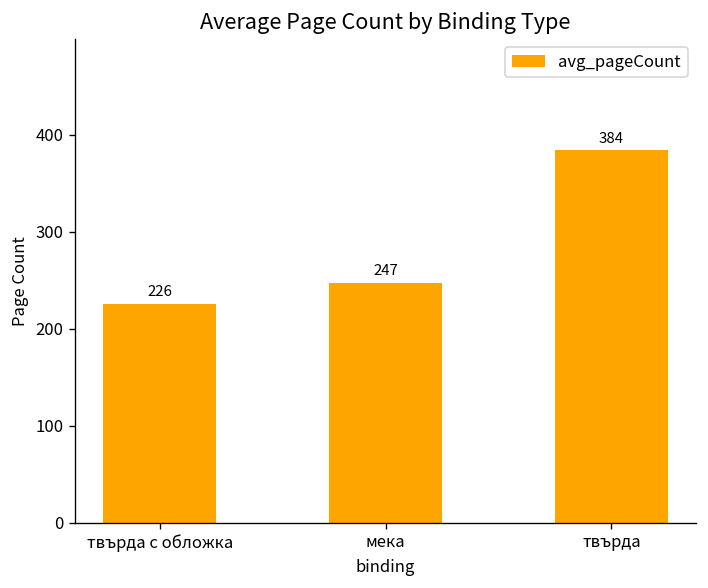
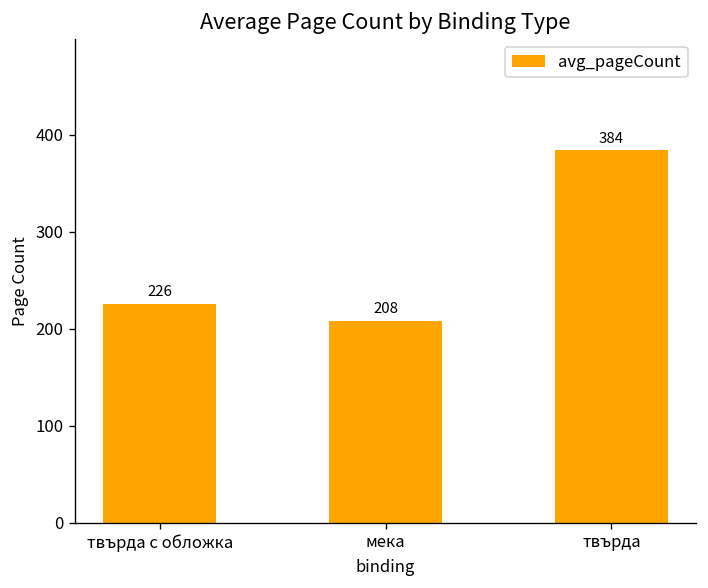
мека: 247 -> 208
